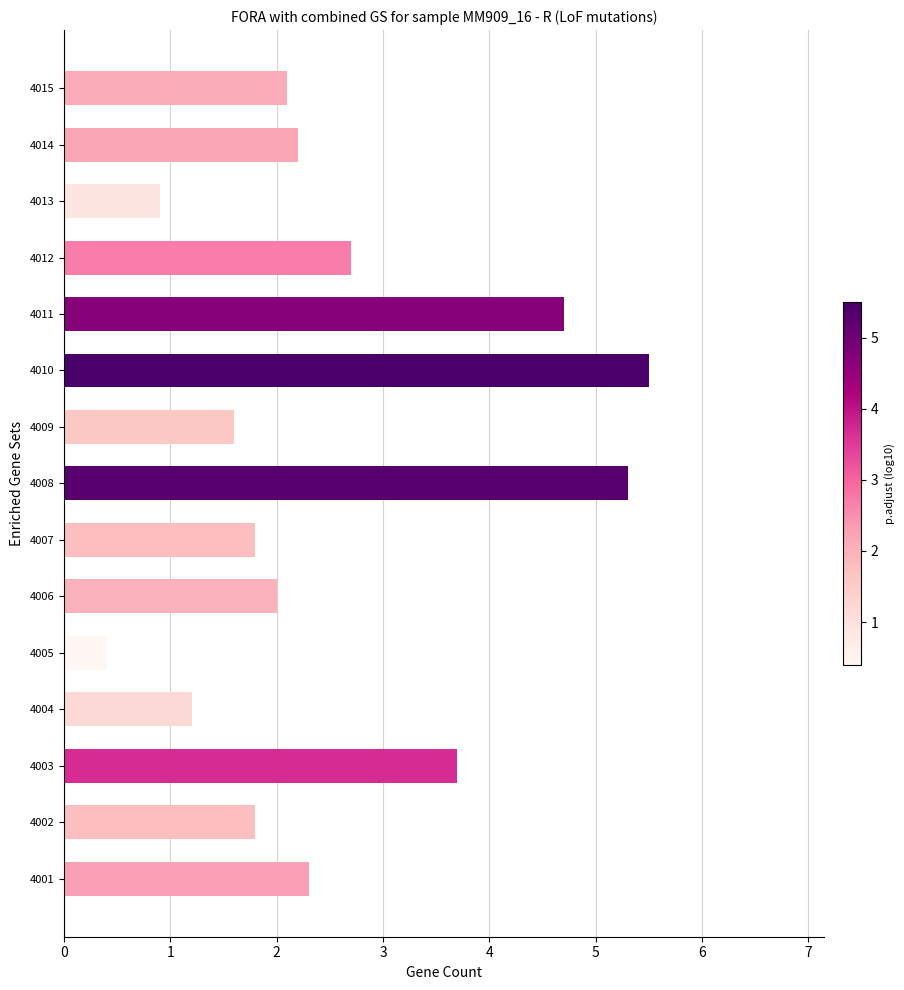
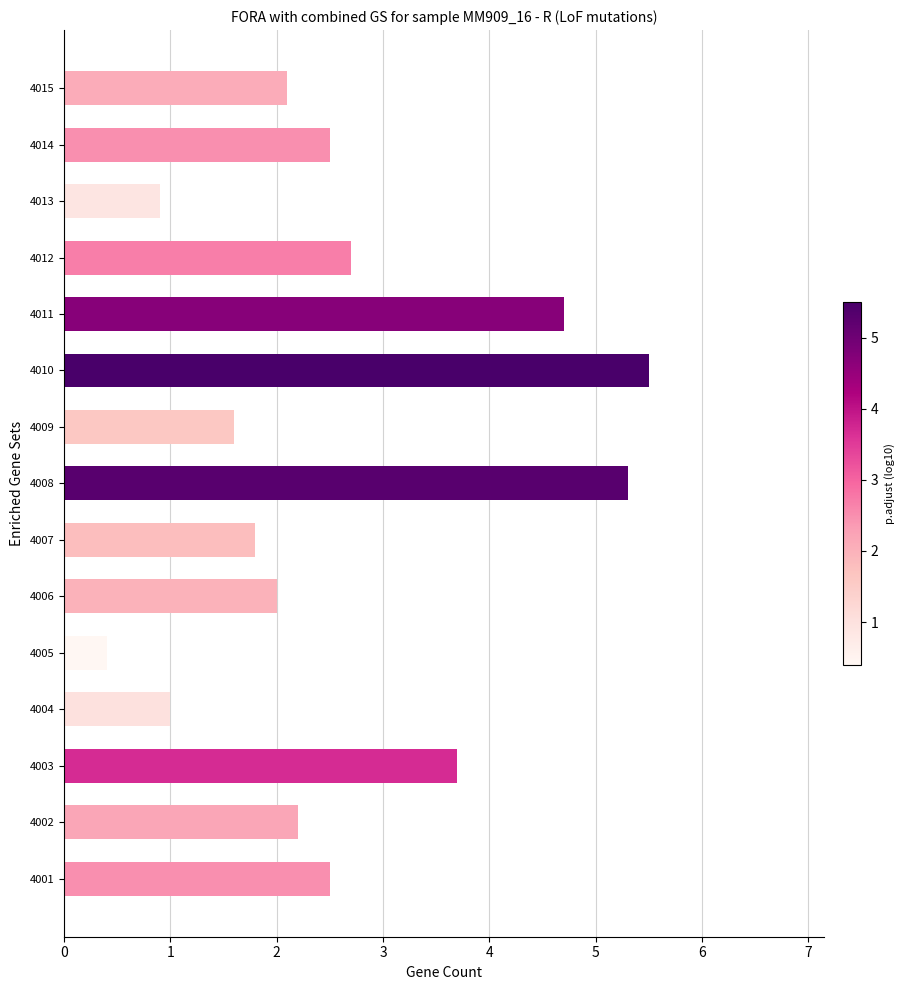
4014: 2.2 -> 2.5
4004: 1.2 -> 1.0
4002: 1.8 -> 2.2
4001: 2.3 -> 2.5
